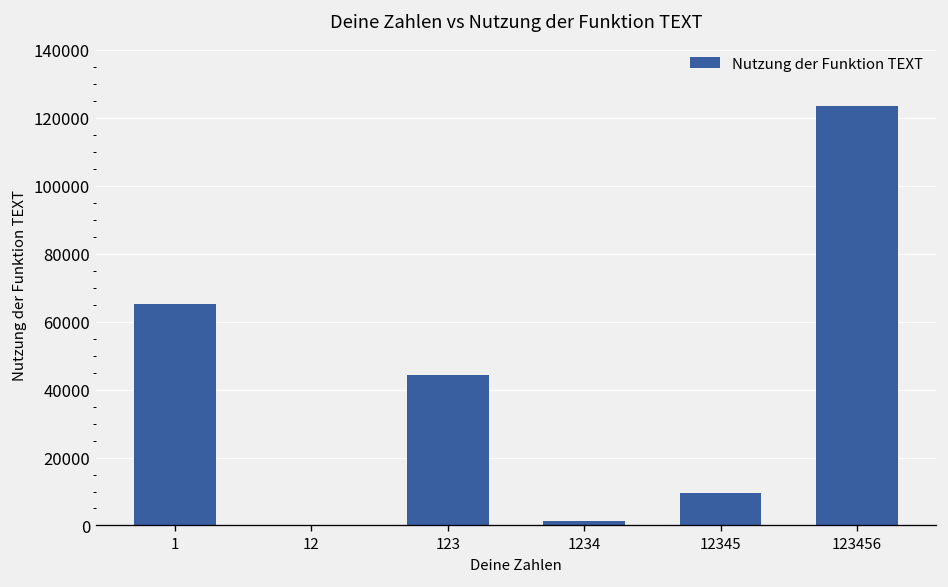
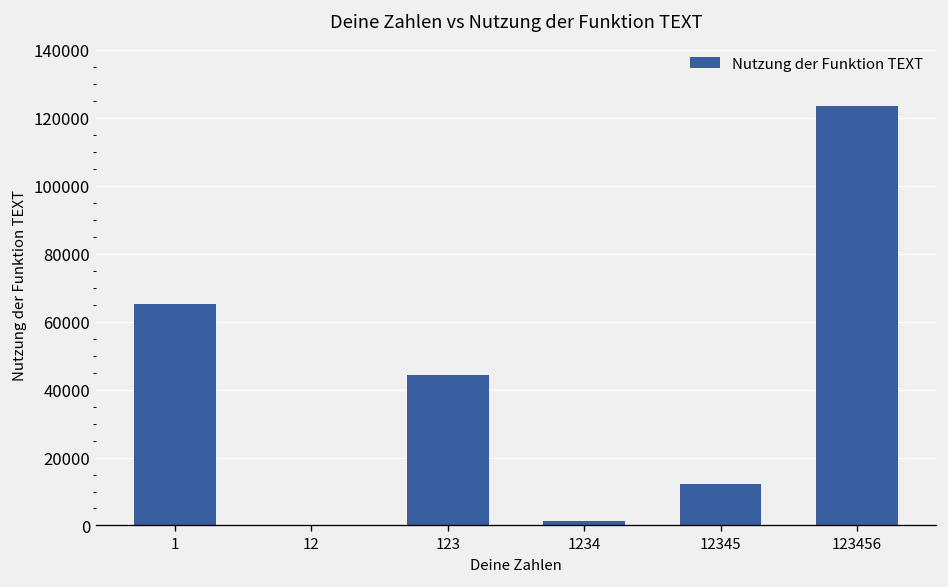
12345: 9000 -> 12000
